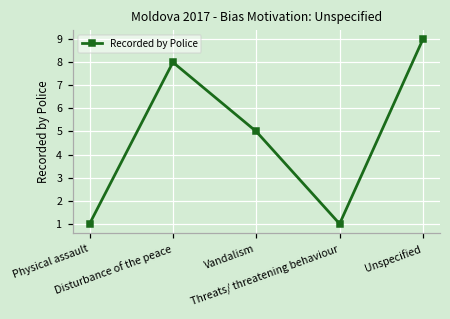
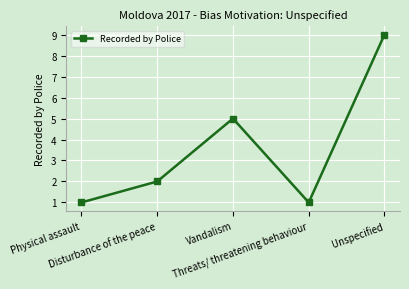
Disturbance of the peace: 8 -> 2
